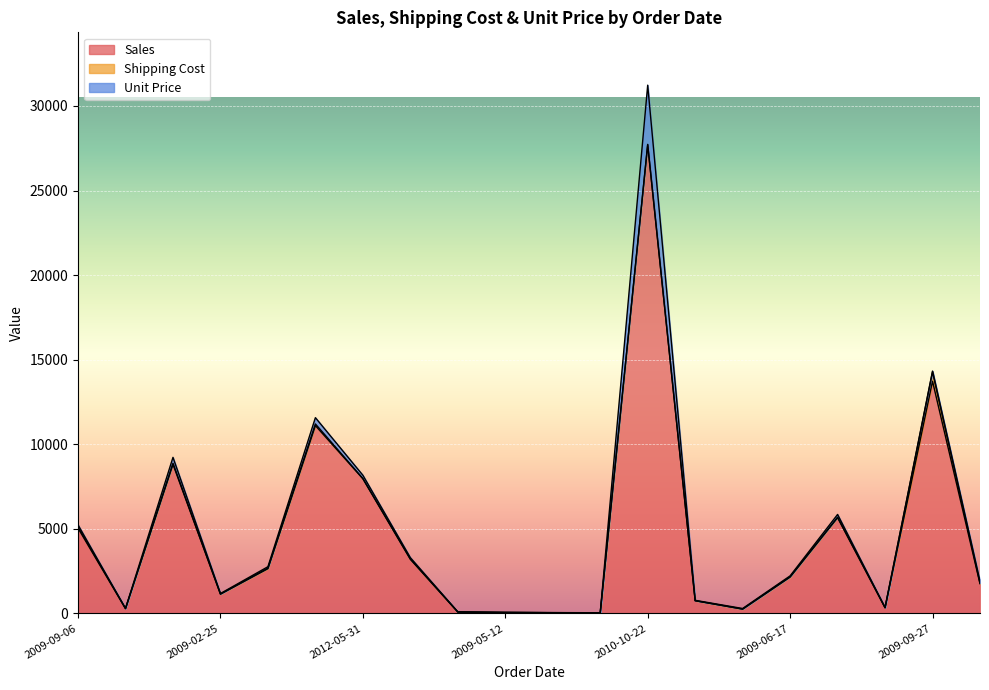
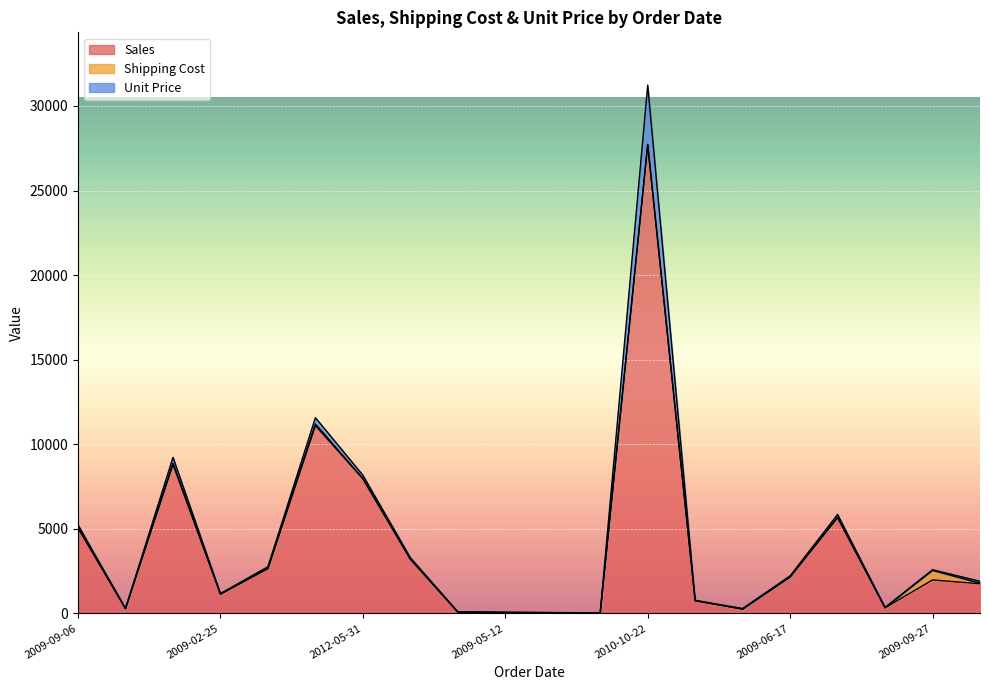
Sales, 2009-09-27: 13700 -> 2000
